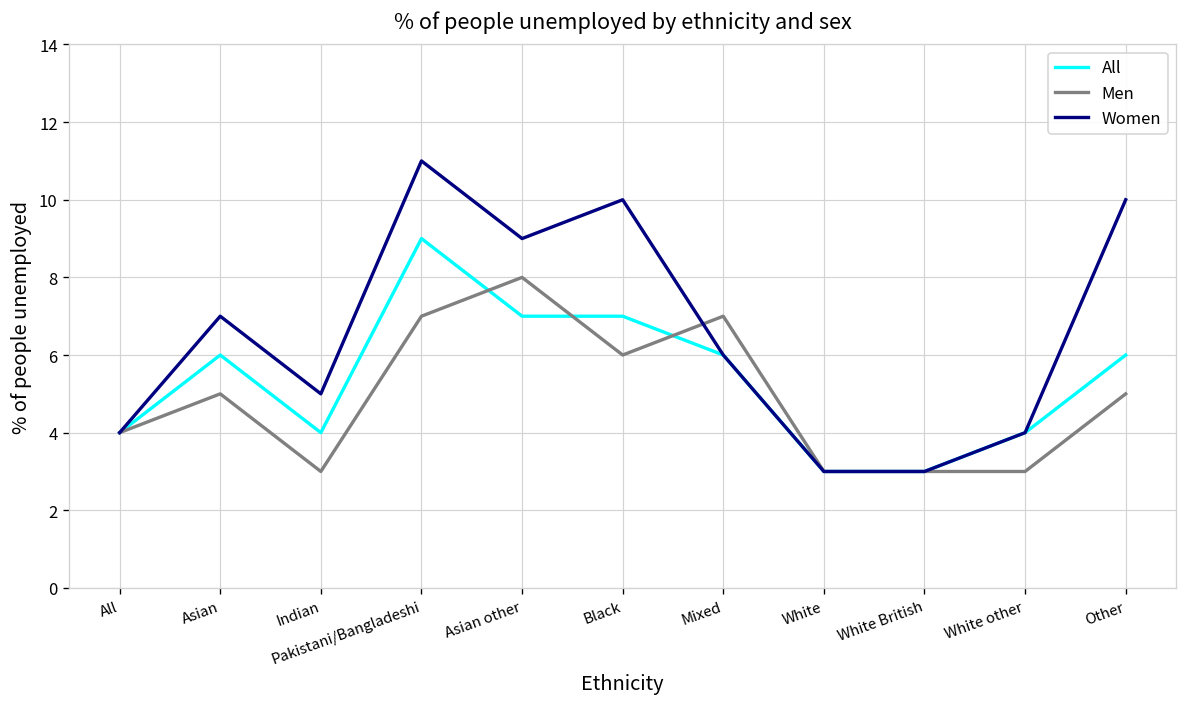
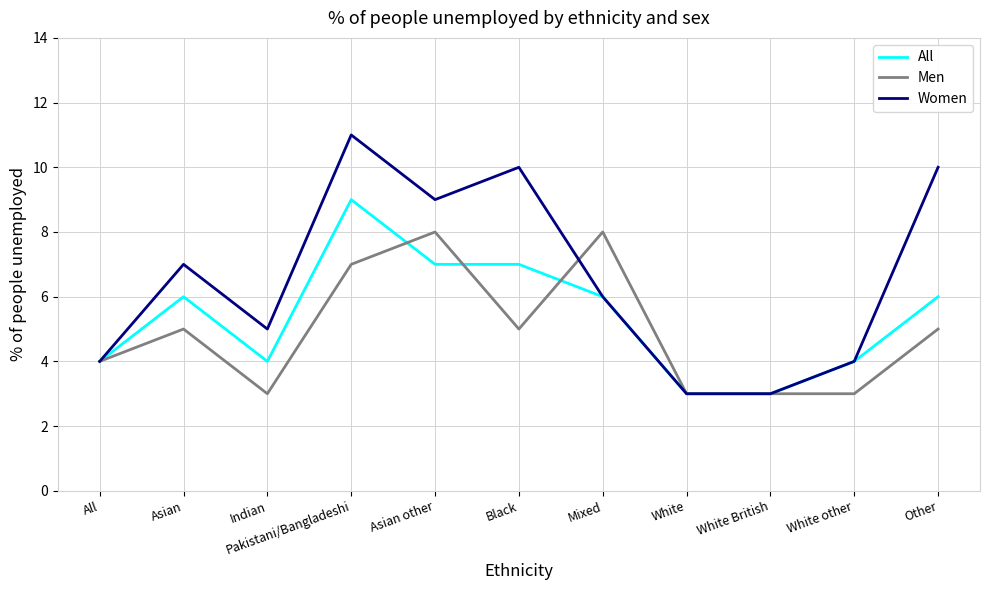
Men, Black: 6 -> 5
Men, Mixed: 7 -> 8
